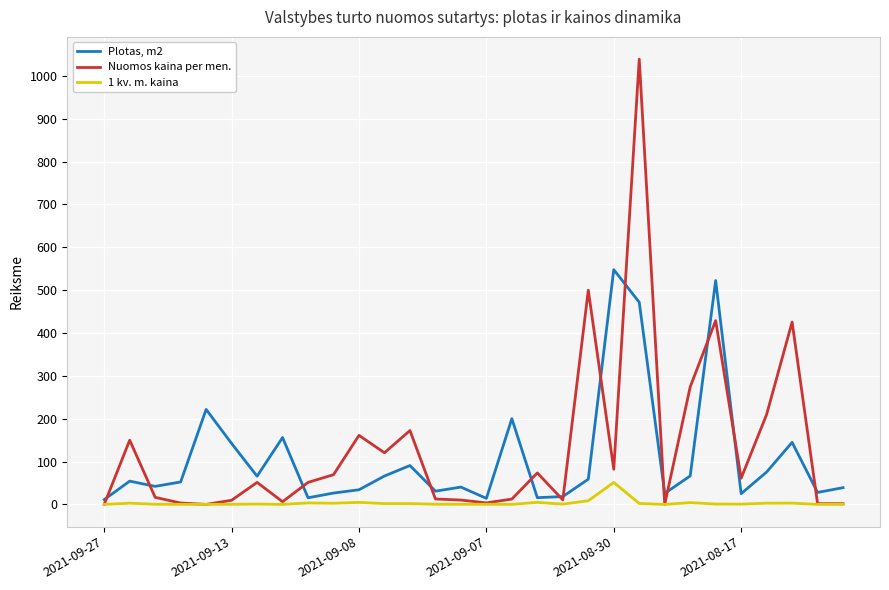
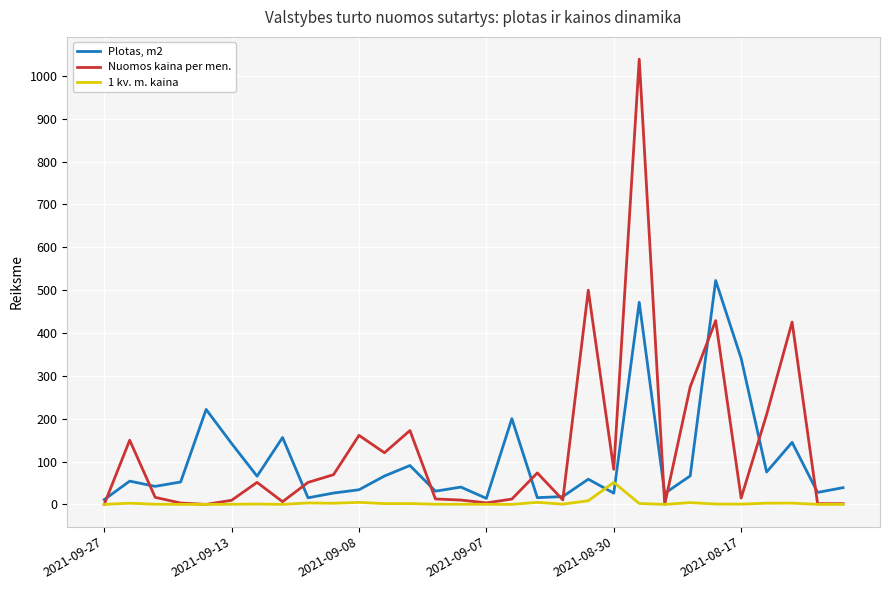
Plotas, m2, 2021-08-30: 550 -> 30
Plotas, m2, 2021-08-17: 20 -> 340
Nuomos kaina per men., 2021-08-17: 60 -> 10
